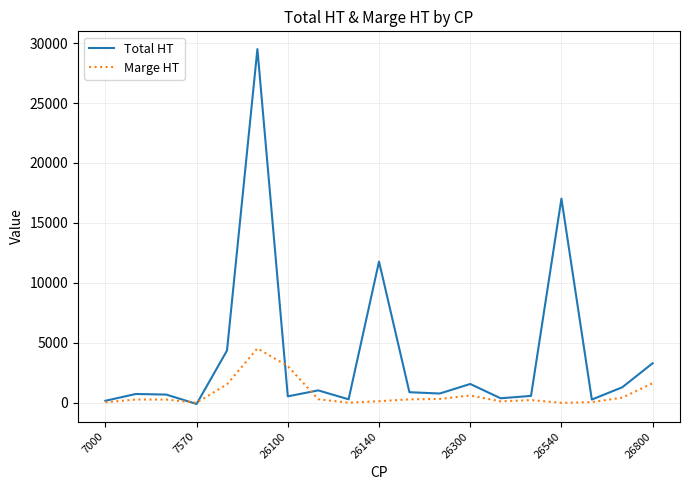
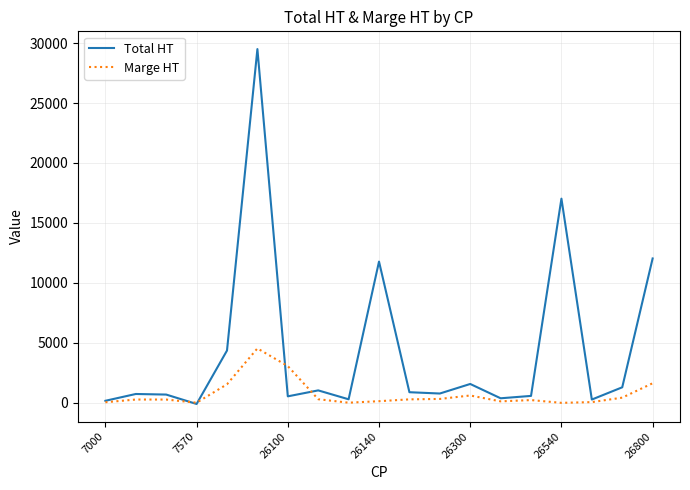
Total HT, 26800: 3300 -> 12000
